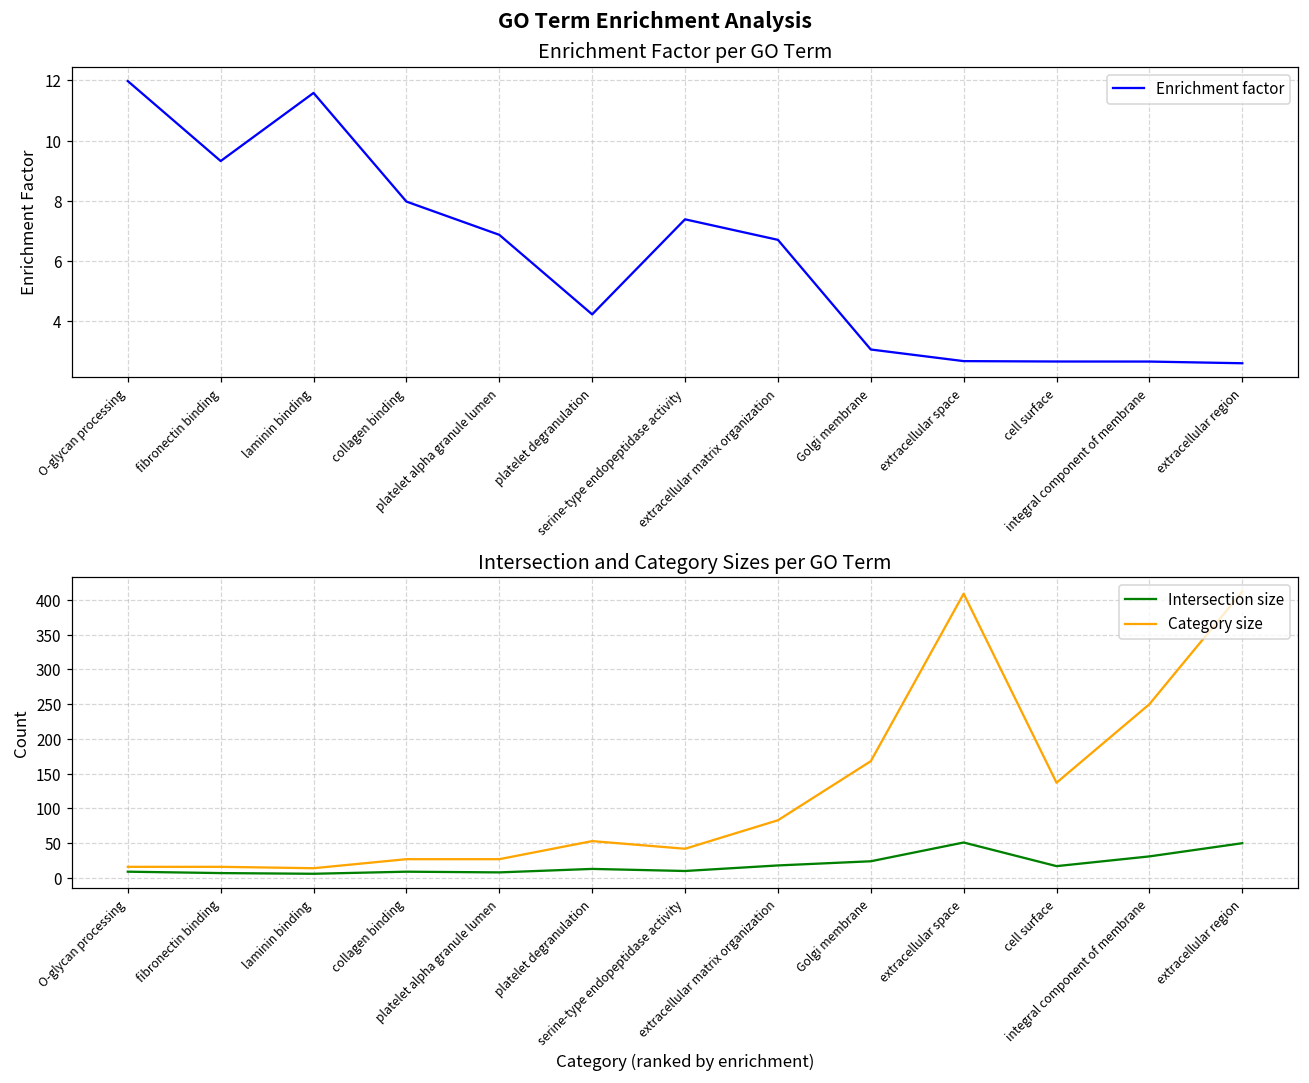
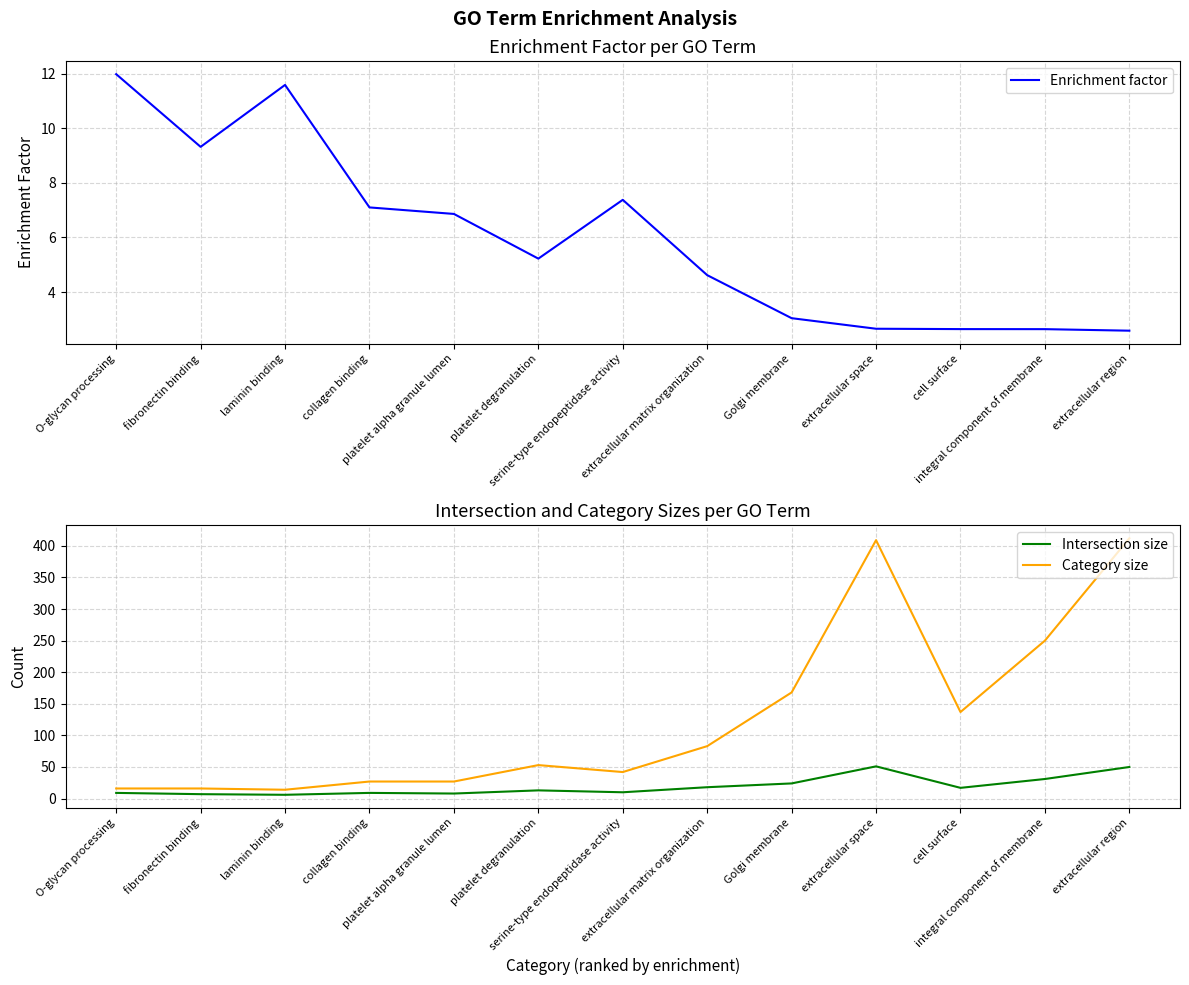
Enrichment Factor per GO Term, collagen binding: 8.0 -> 7.1
Enrichment Factor per GO Term, platelet degranulation: 4.2 -> 5.2
Enrichment Factor per GO Term, extracellular matrix organization: 6.7 -> 4.6
